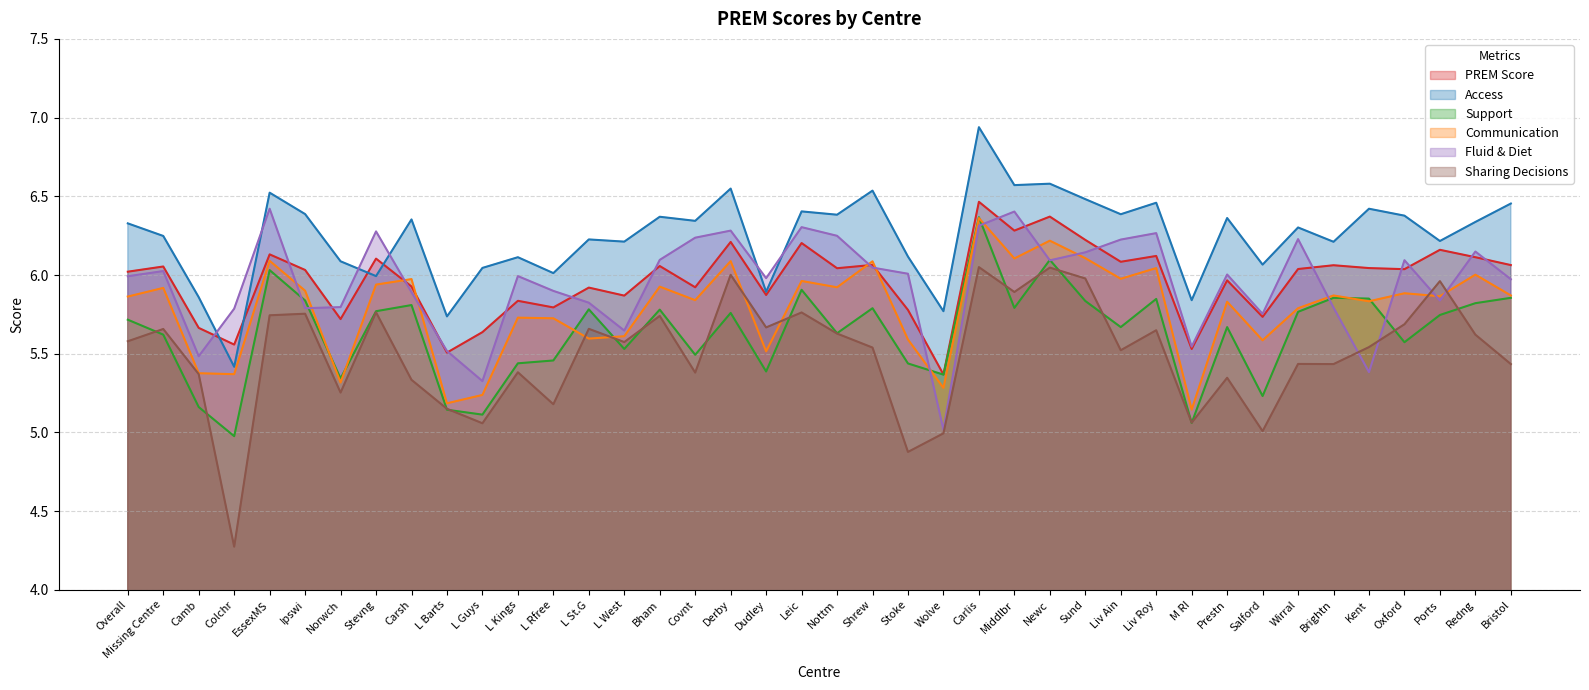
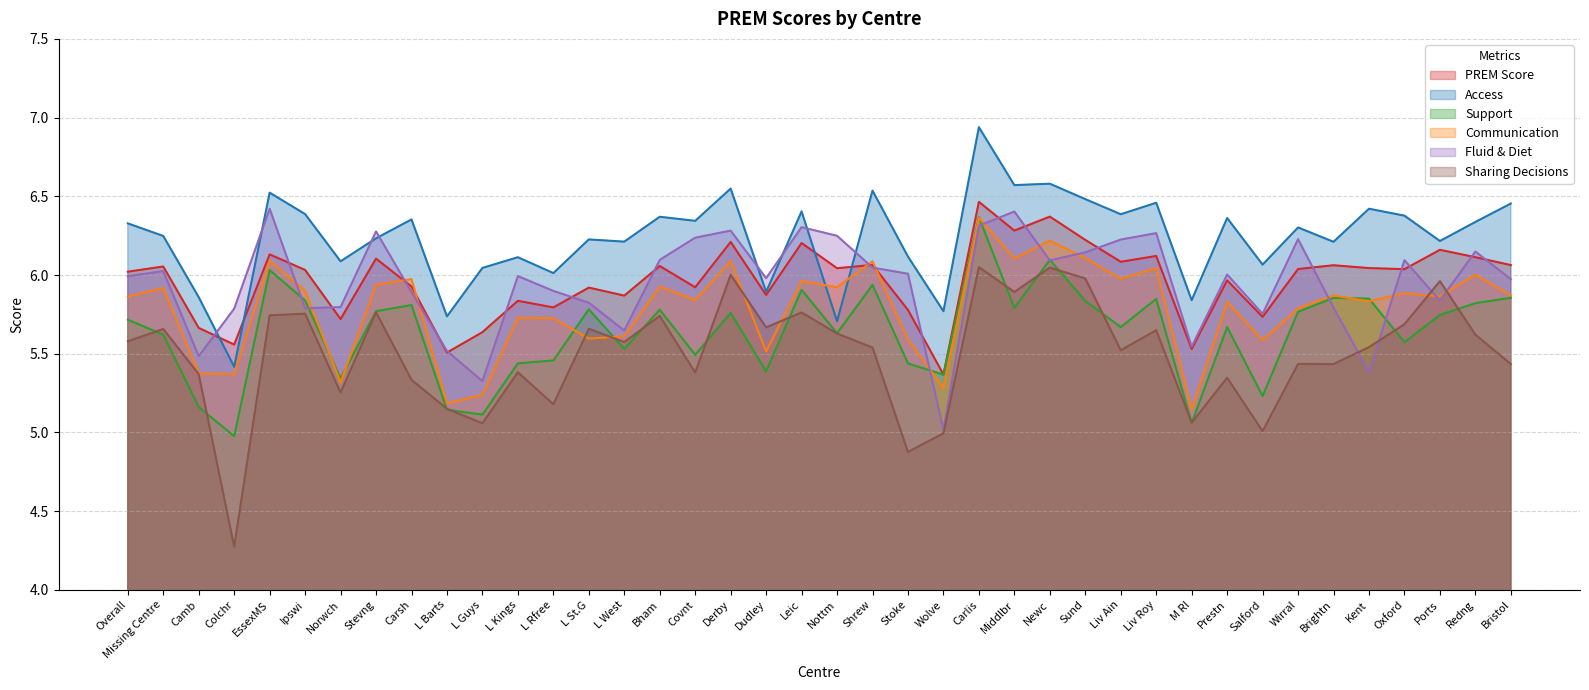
Access, Stevng: 5.99 -> 6.23
Access, Nottm: 6.38 -> 5.71
Support, Shrew: 5.79 -> 5.94
